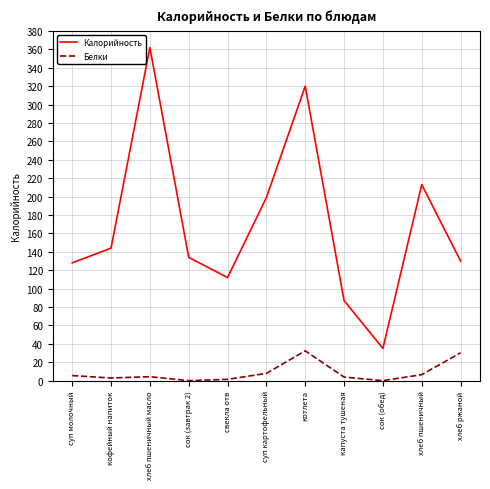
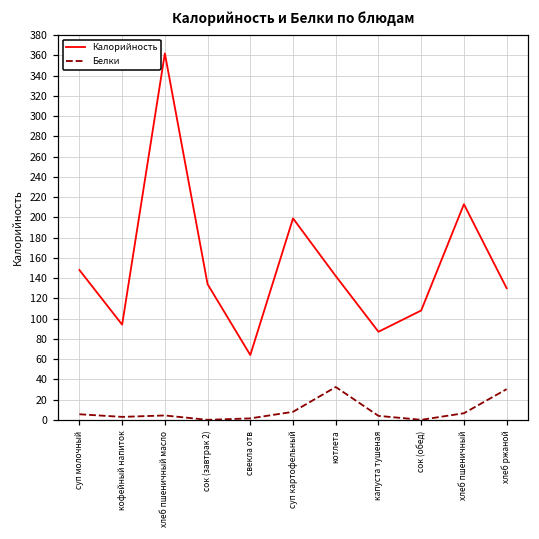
Калорийность, суп молочный: 130 -> 150
Калорийность, кофейный напиток: 140 -> 90
Калорийность, свекла отв: 110 -> 60
Калорийность, котлета: 320 -> 140
Калорийность, сок (обед): 40 -> 110
